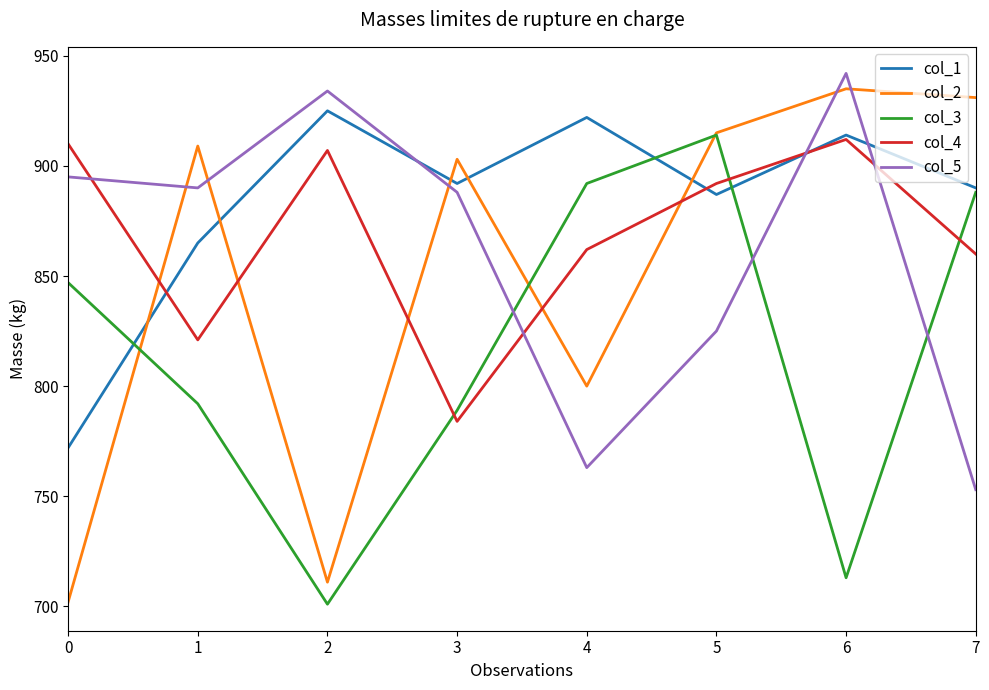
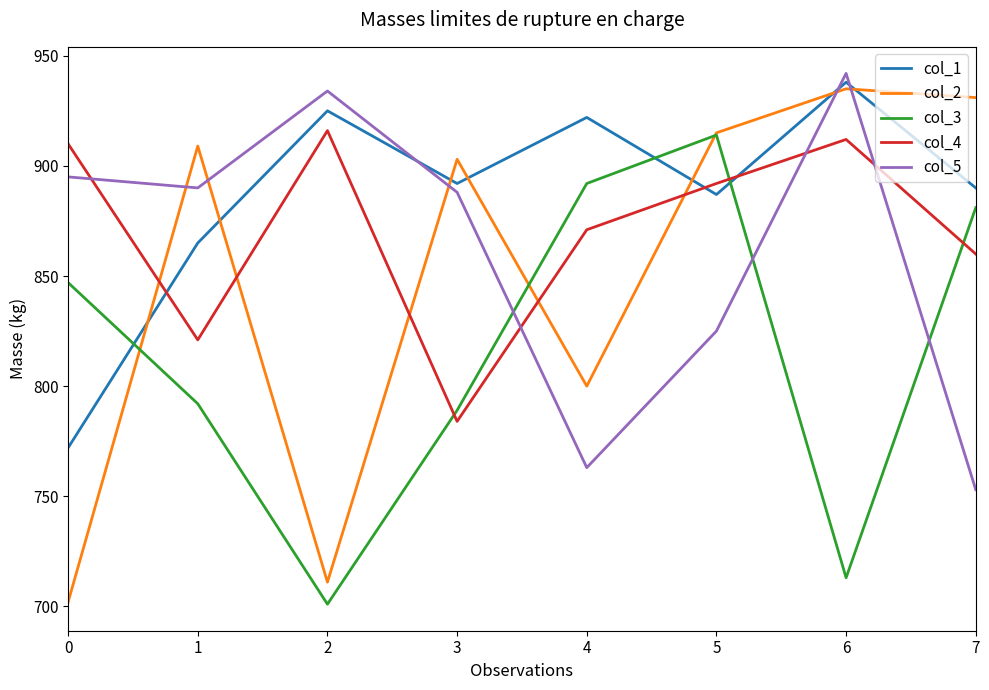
col_4, 2: 907 -> 916
col_4, 4: 862 -> 871
col_1, 6: 914 -> 938
col_3, 7: 888 -> 881
